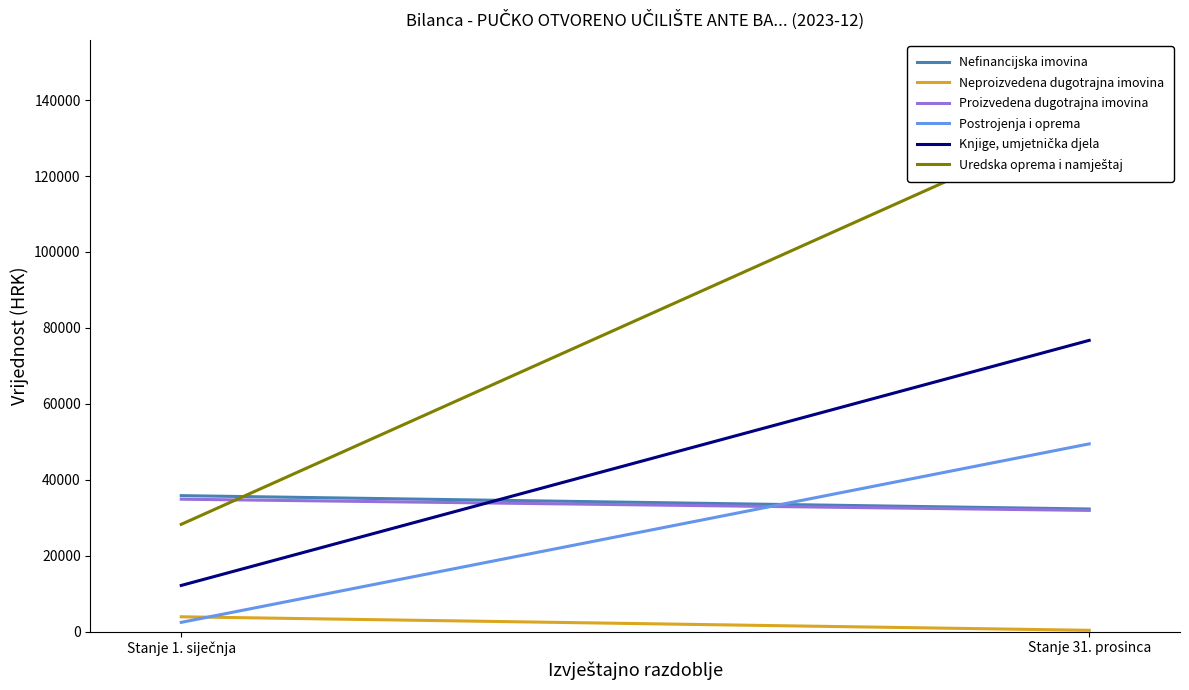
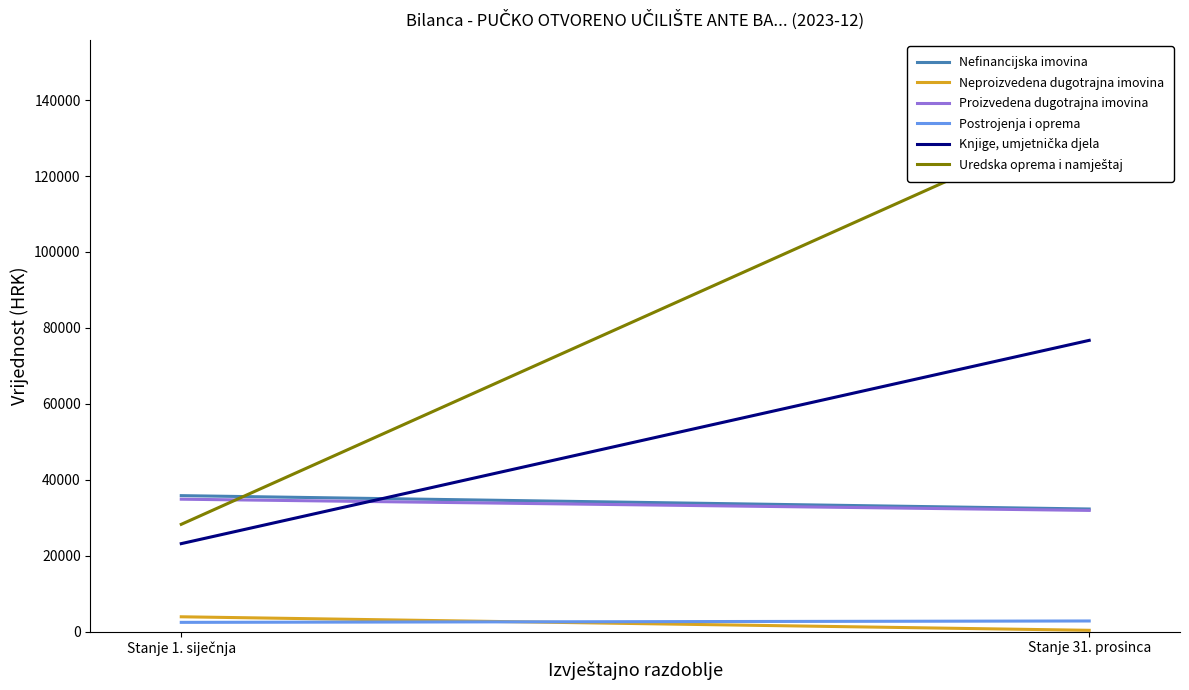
Knjige, umjetnička djela, Stanje 1. siječnja: 12000 -> 23000
Postrojenja i oprema, Stanje 31. prosinca: 49000 -> 3000
